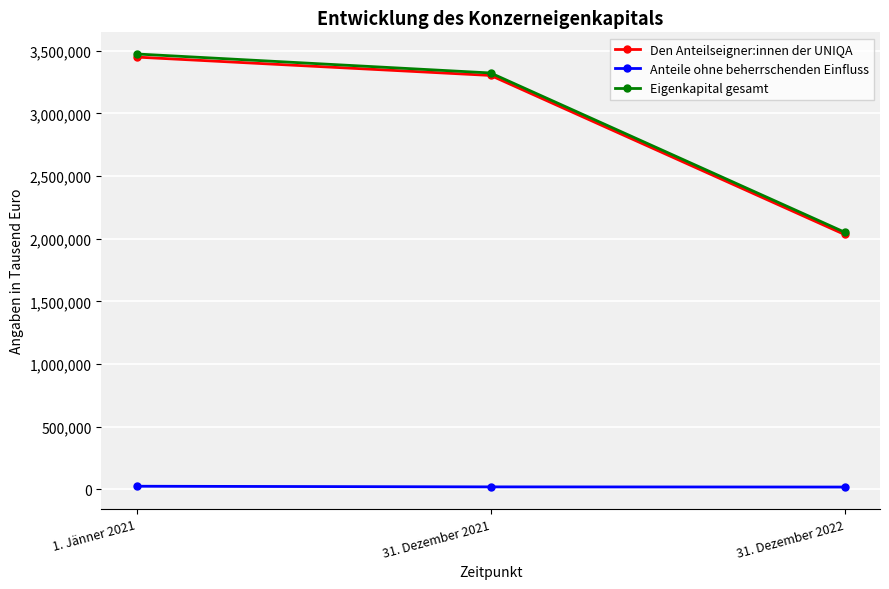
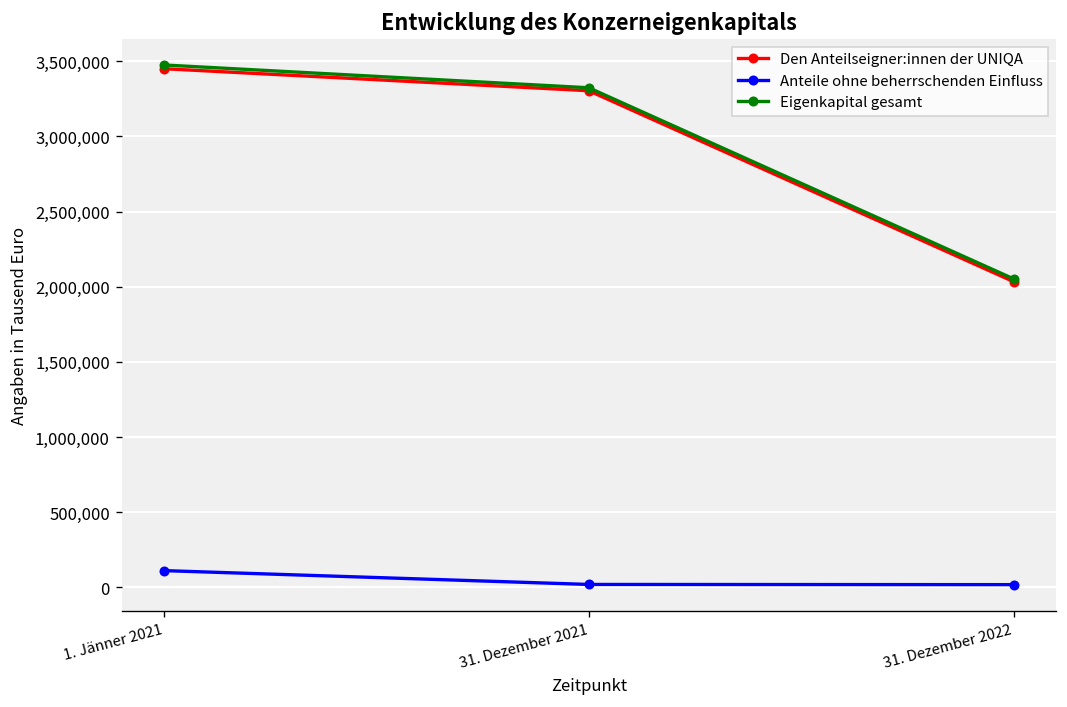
Anteile ohne beherrschenden Einfluss, 1. Jänner 2021: 20,000 -> 110,000
